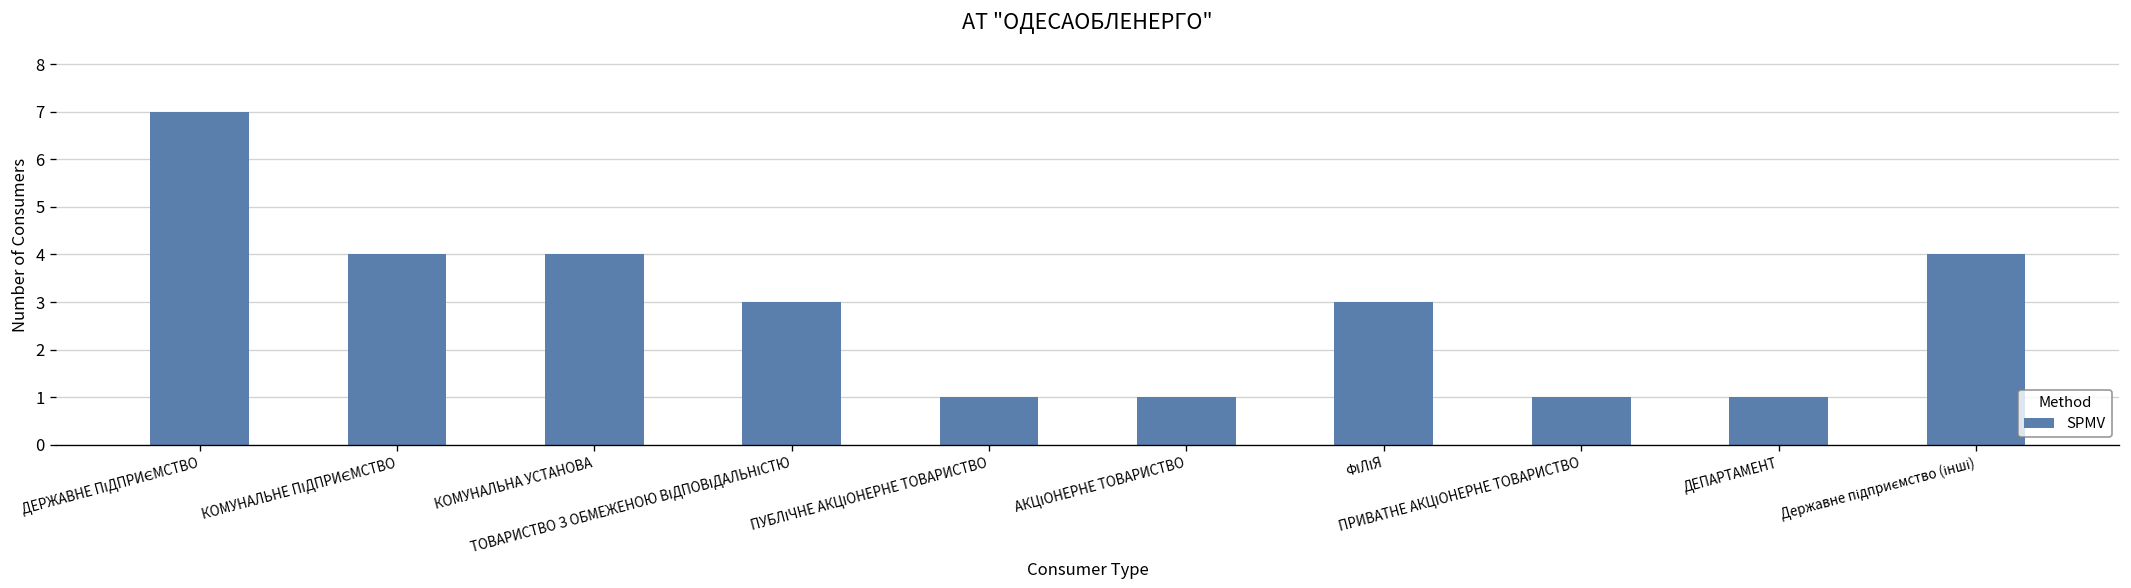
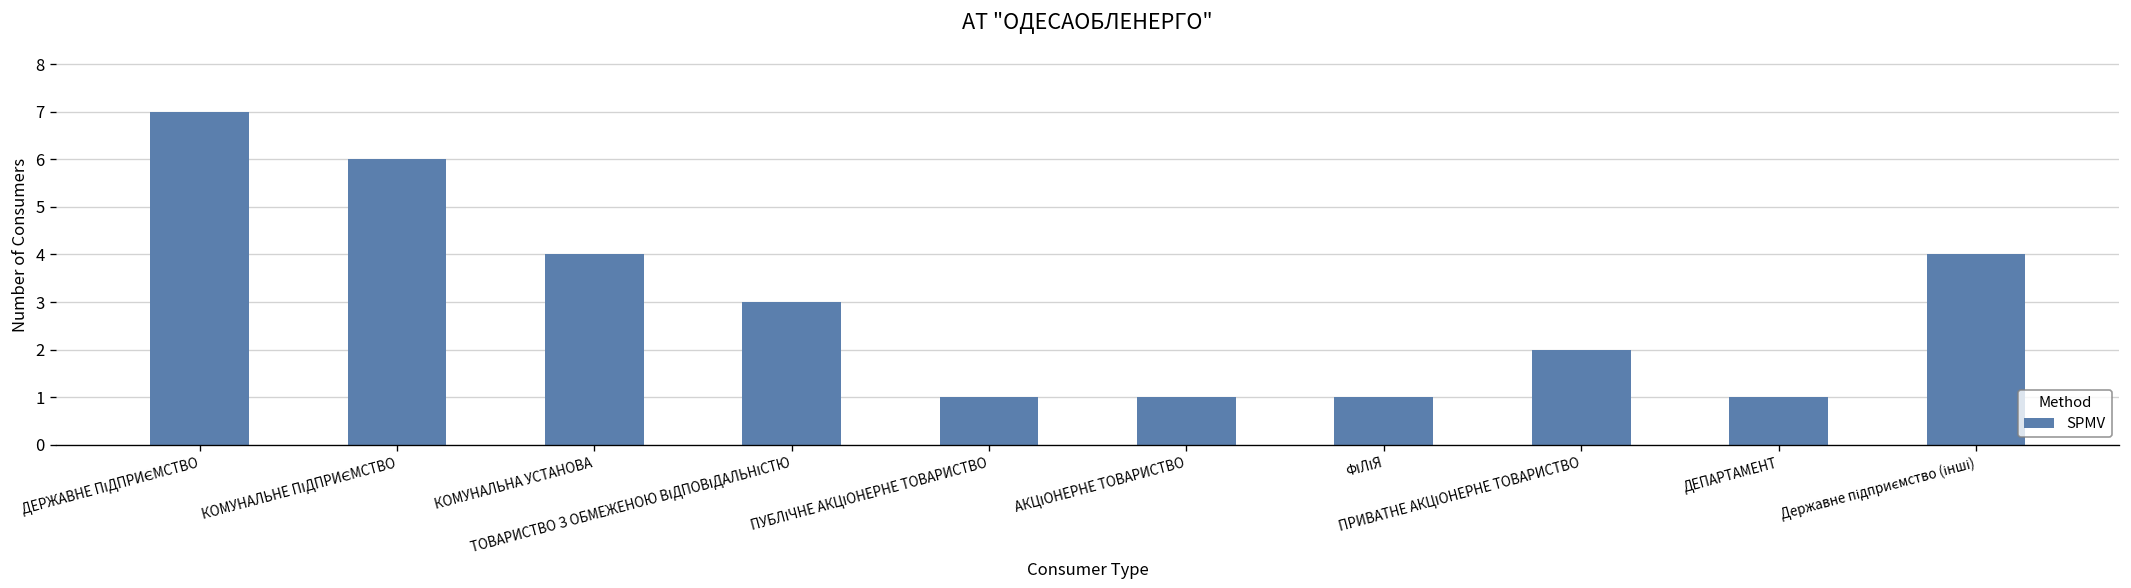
КОМУНАЛЬНЕ ПІДПРИЄМСТВО: 4 -> 6
ФІЛІЯ: 3 -> 1
ПРИВАТНЕ АКЦІОНЕРНЕ ТОВАРИСТВО: 1 -> 2
